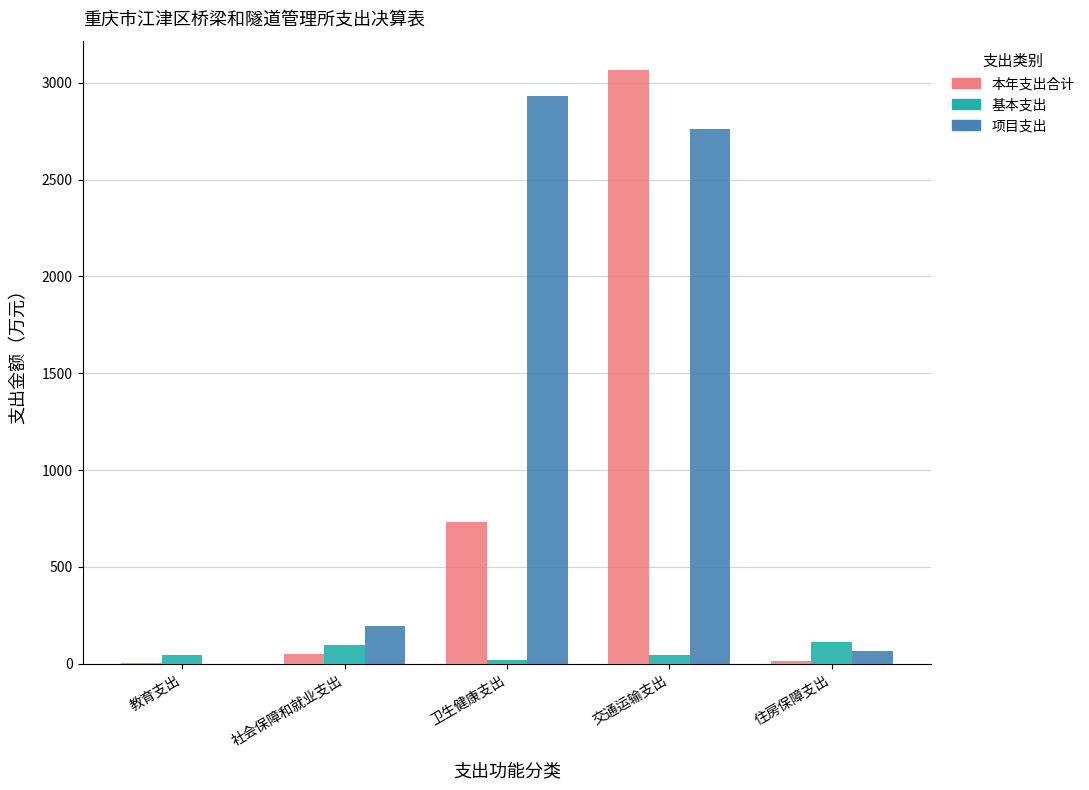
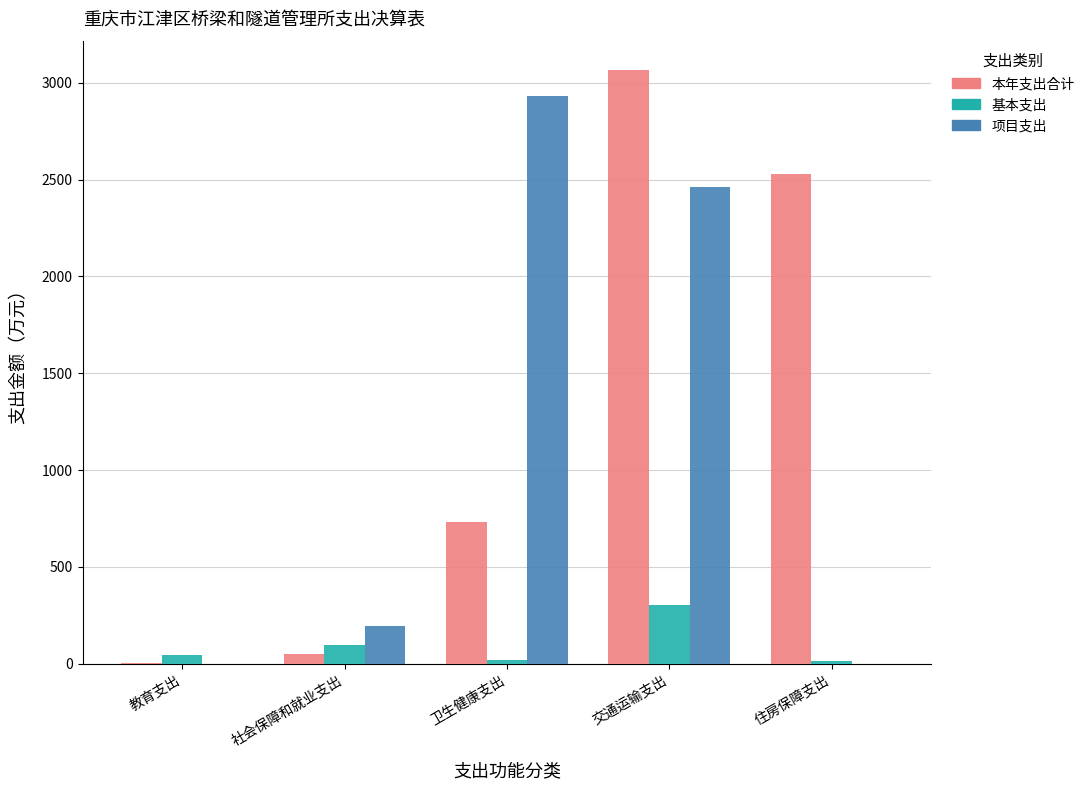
基本支出, 交通运输支出: 50 -> 300
项目支出, 交通运输支出: 2760 -> 2460
本年支出合计, 住房保障支出: 20 -> 2530
基本支出, 住房保障支出: 110 -> 20
项目支出, 住房保障支出: 60 -> 0
